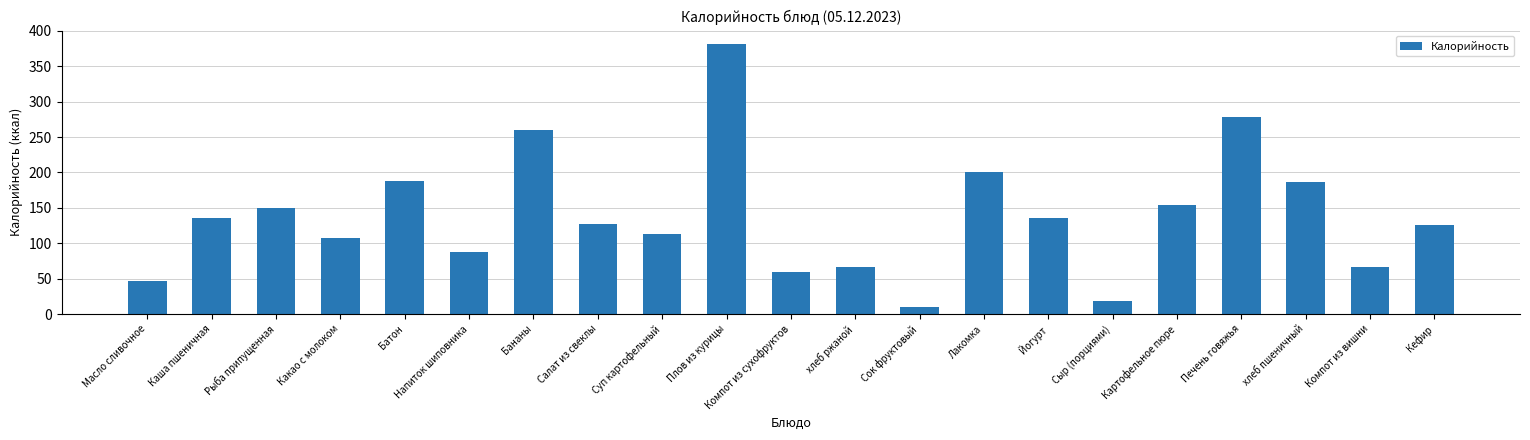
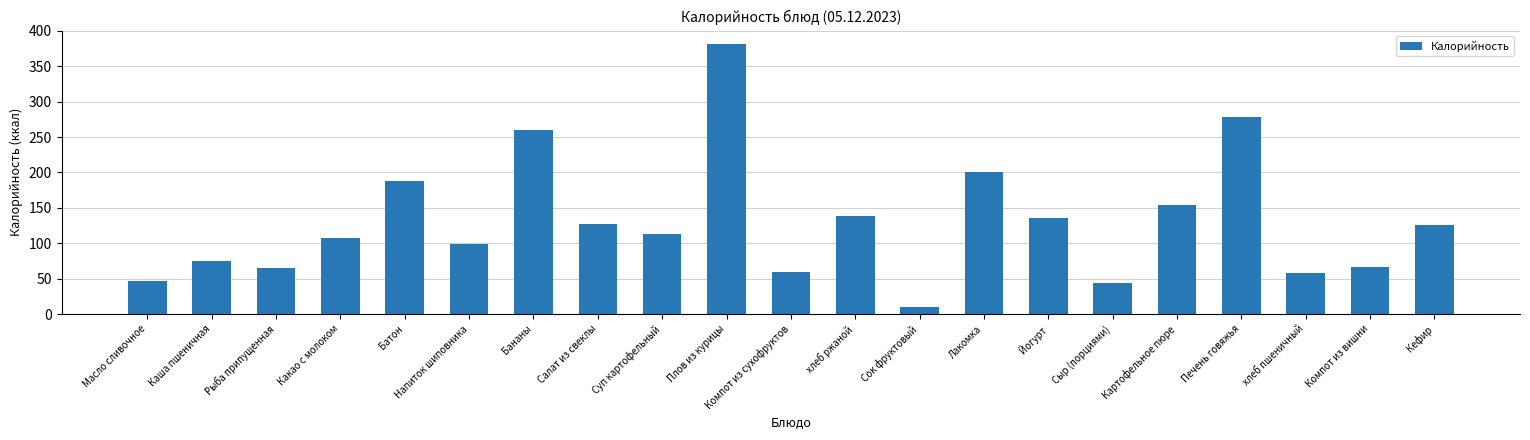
Каша пшеничная: 140 -> 80
Рыба припущенная: 150 -> 60
Напиток шиповника: 90 -> 100
хлеб ржаной: 70 -> 140
Сыр (порциями): 20 -> 40
хлеб пшеничный: 190 -> 60
